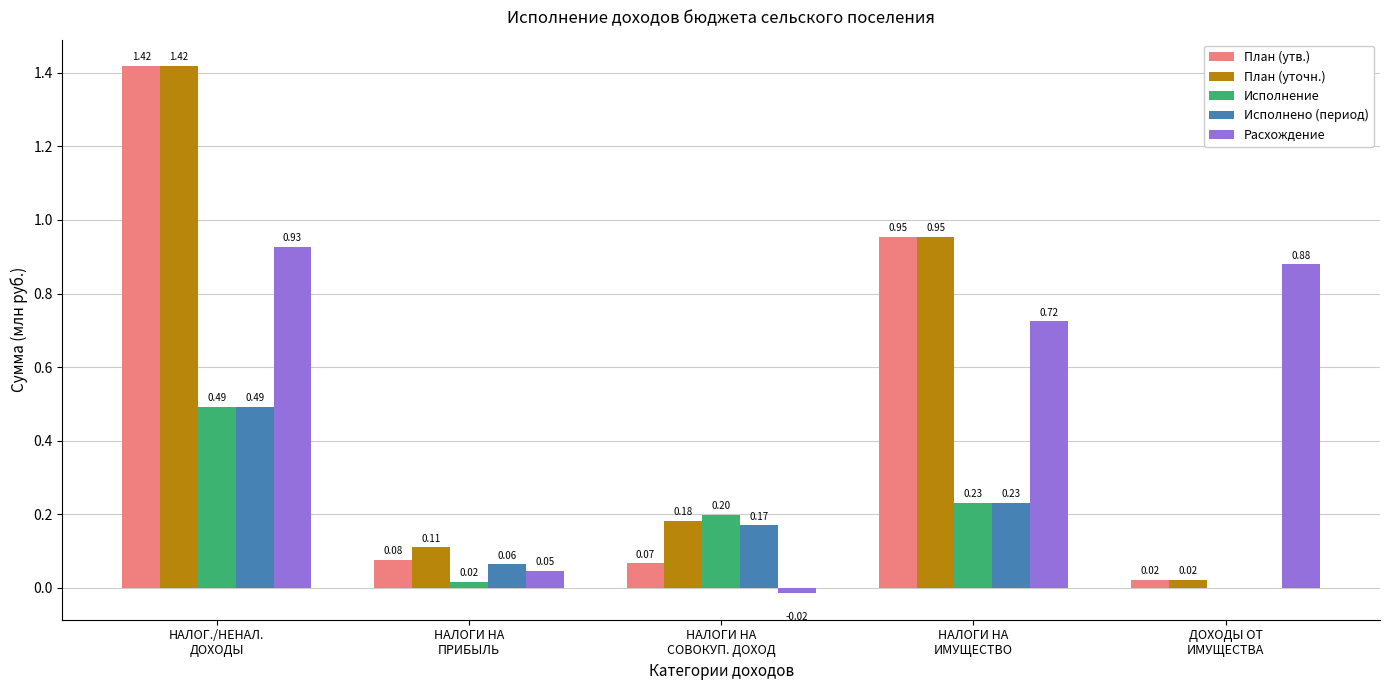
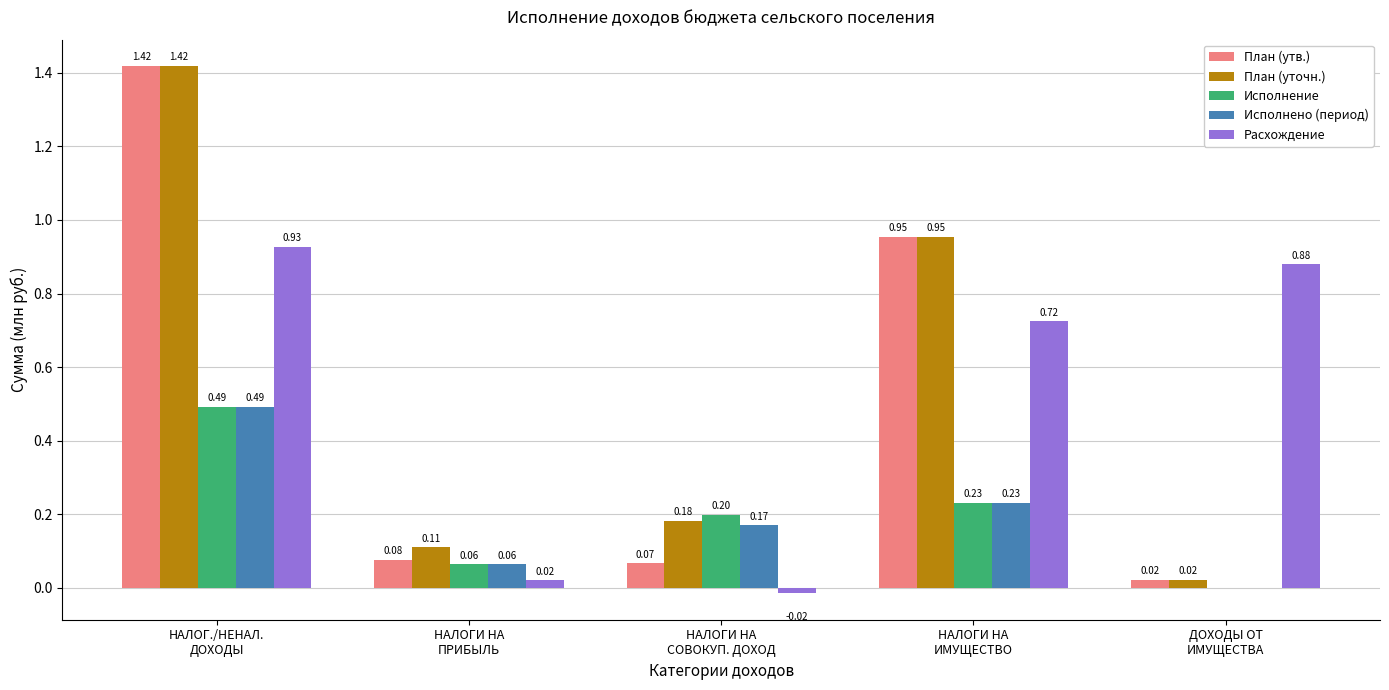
Исполнение, НАЛОГИ НА ПРИБЫЛЬ: 0.02 -> 0.06
Расхождение, НАЛОГИ НА ПРИБЫЛЬ: 0.05 -> 0.02
